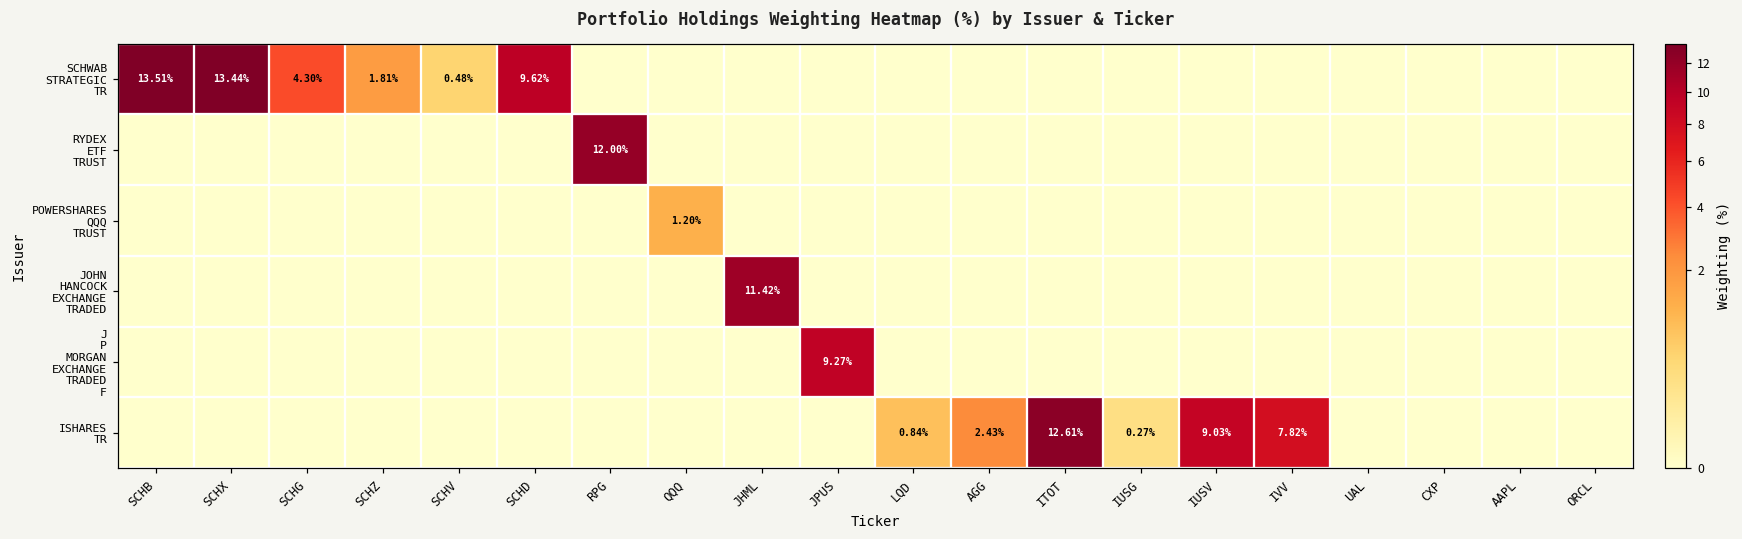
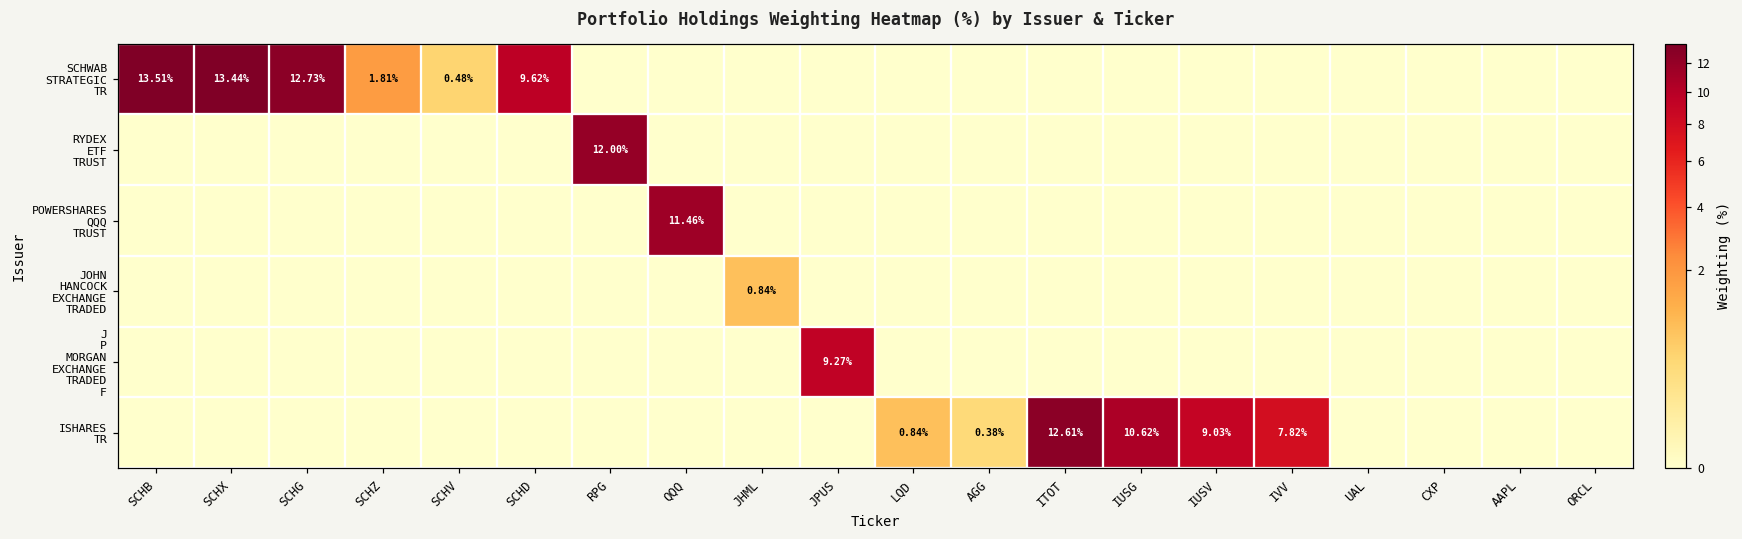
SCHWAB STRATEGIC TR, SCHG: 4.30% -> 12.73%
POWERSHARES QQQ TRUST, QQQ: 1.20% -> 11.46%
JOHN HANCOCK EXCHANGE TRADED, JHML: 11.42% -> 0.84%
ISHARES TR, AGG: 2.43% -> 0.38%
ISHARES TR, IUSG: 0.27% -> 10.62%
